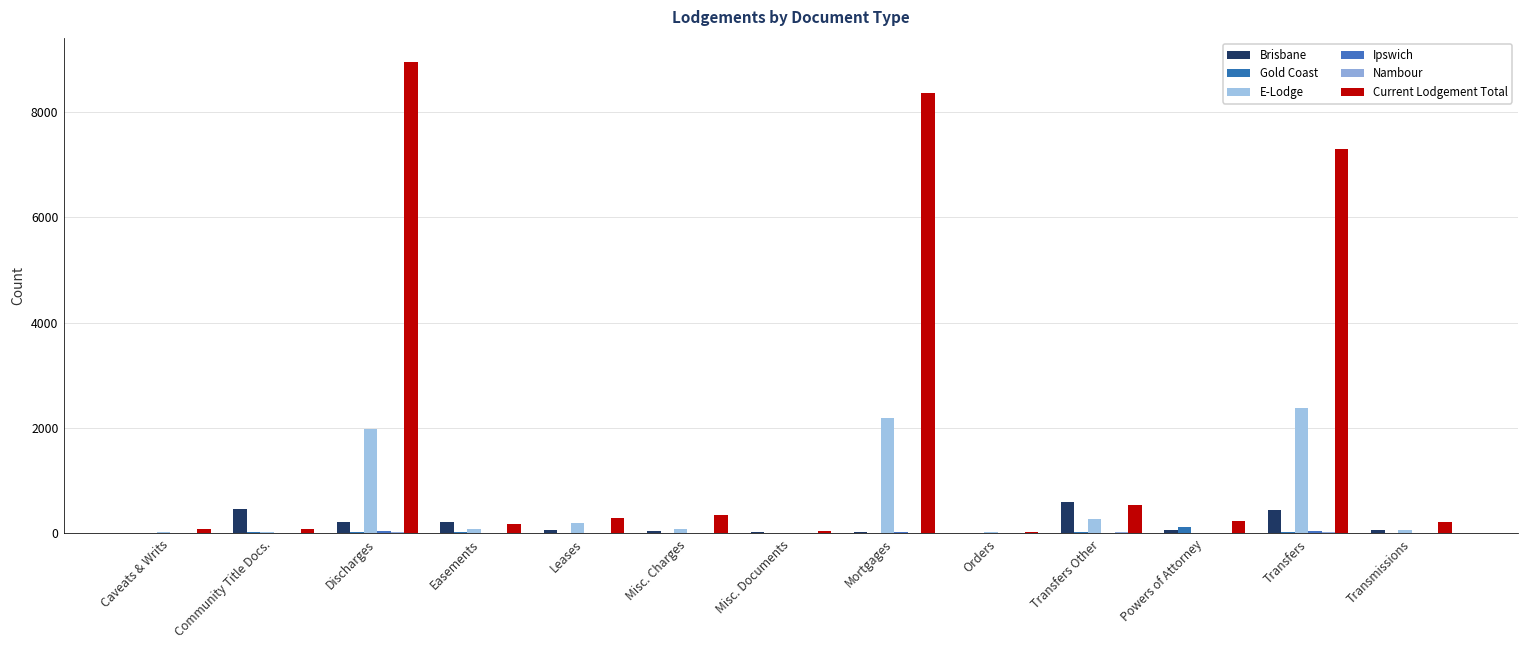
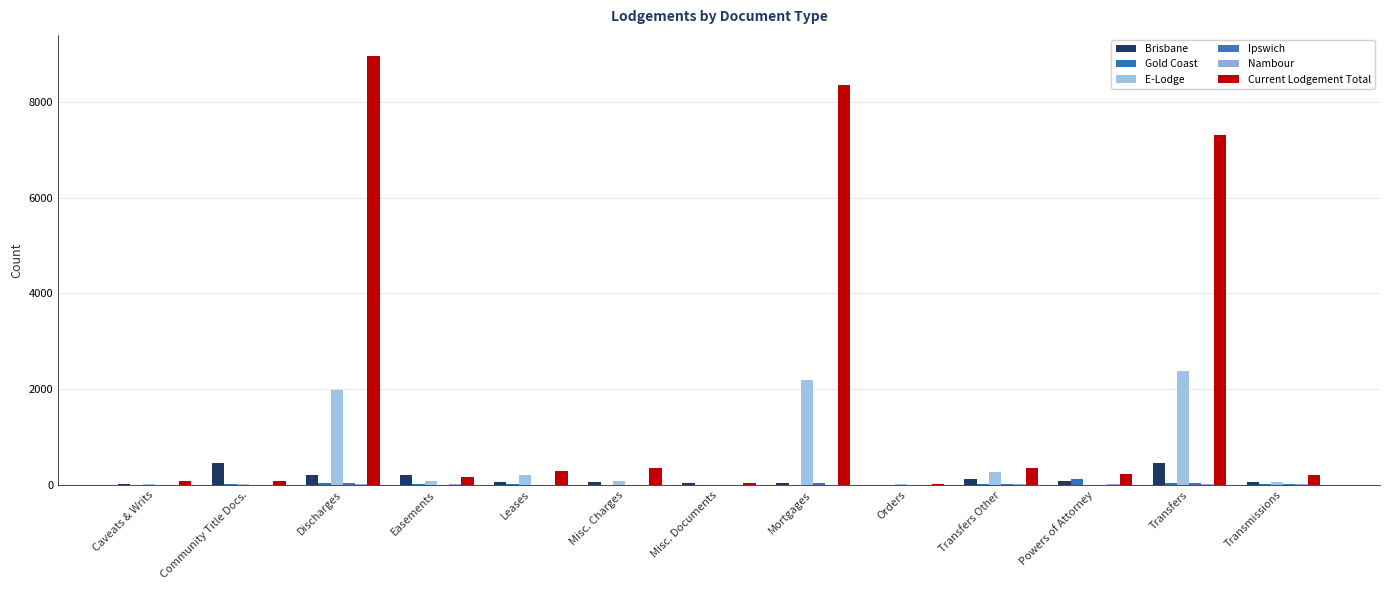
Brisbane, Transfers Other: 600 -> 100
Current Lodgement Total, Transfers Other: 500 -> 400
